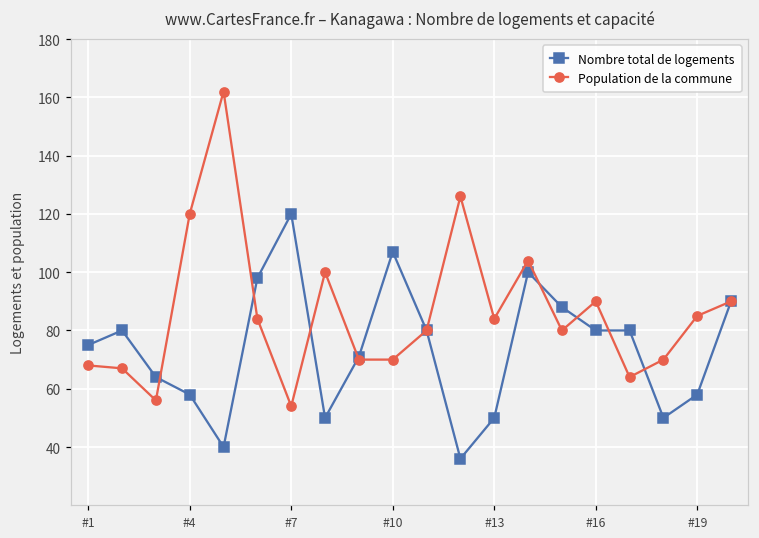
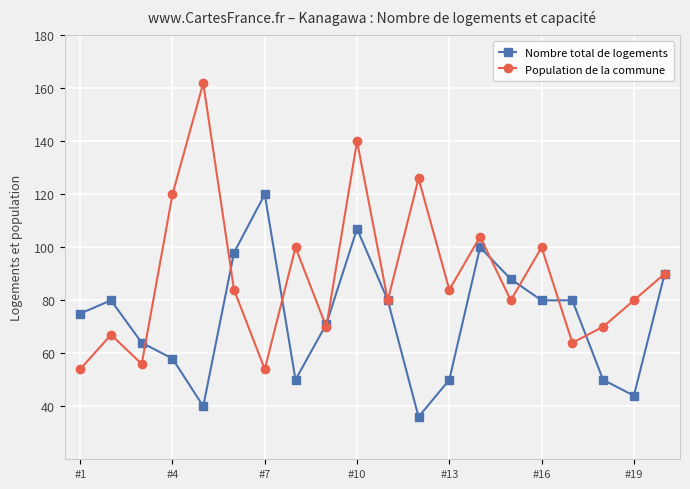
Population de la commune, #1: 68 -> 54
Population de la commune, #10: 70 -> 140
Population de la commune, #16: 90 -> 100
Nombre total de logements, #19: 58 -> 44
Population de la commune, #19: 85 -> 80
